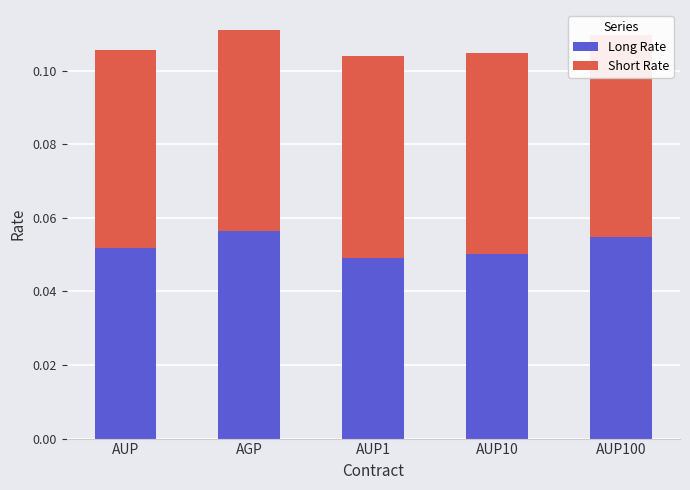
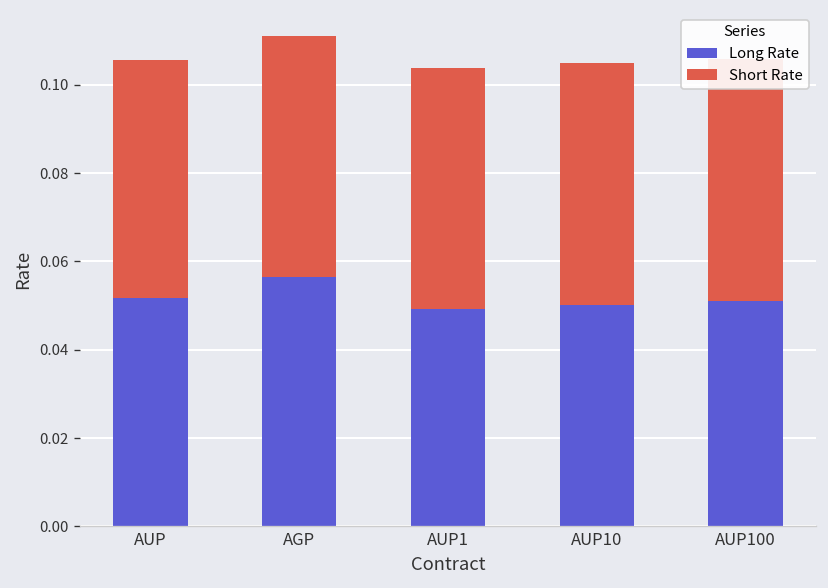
Long Rate, AUP100: 0.055 -> 0.051
